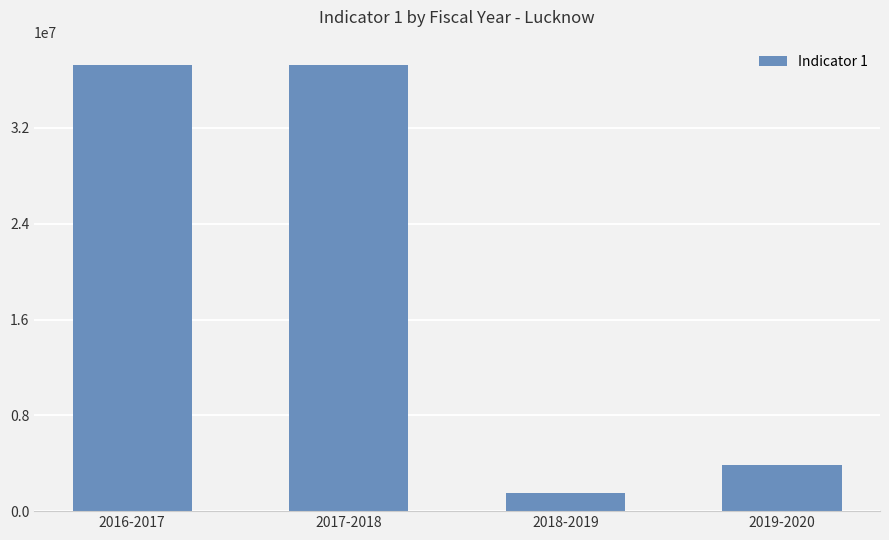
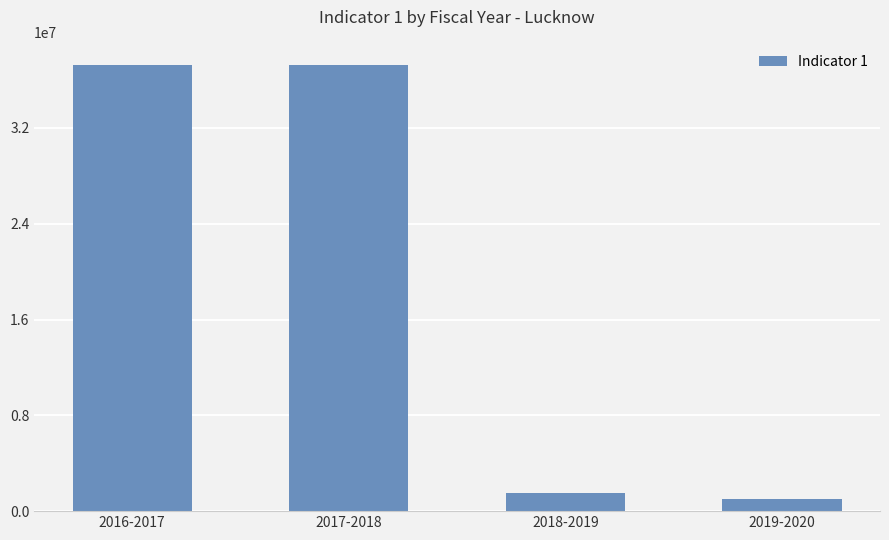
2019-2020: 3800000 -> 1000000
